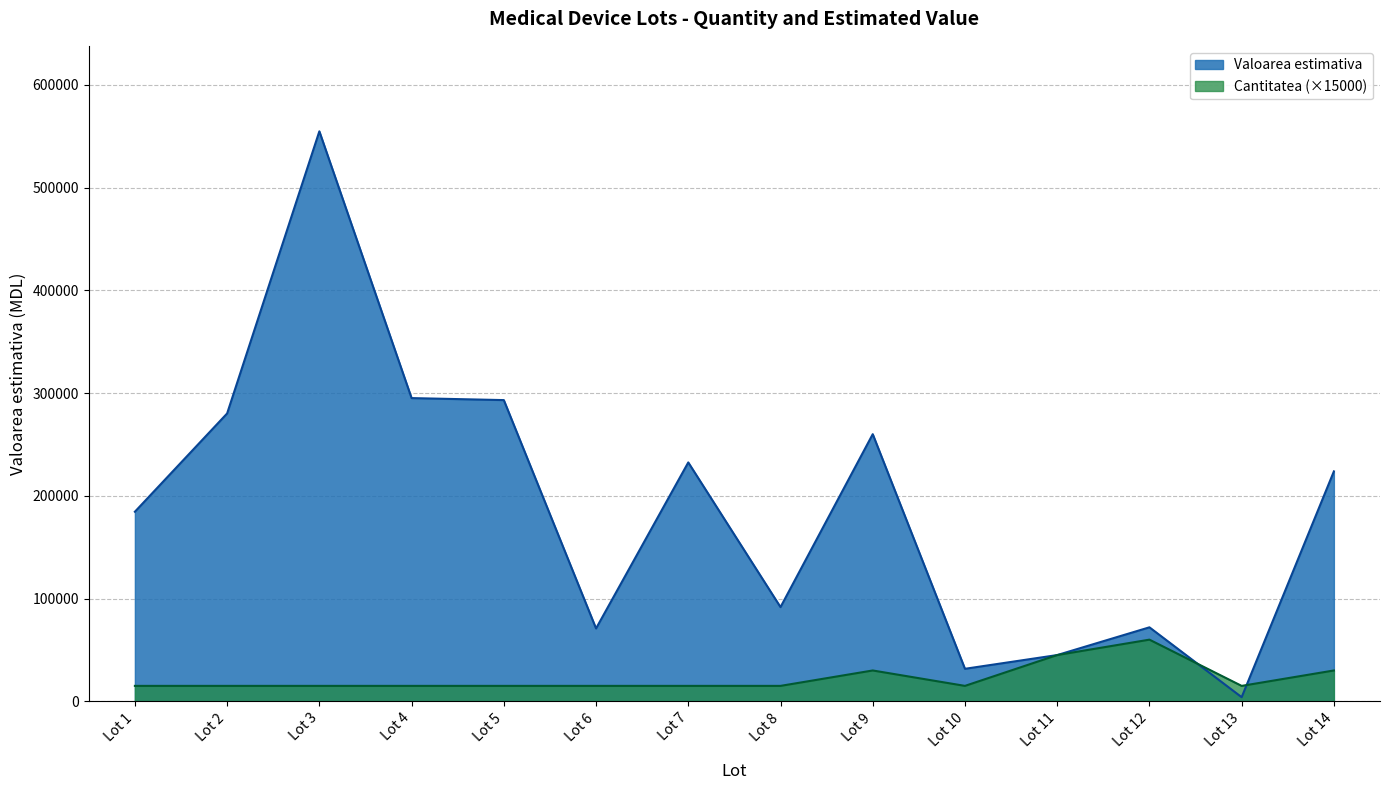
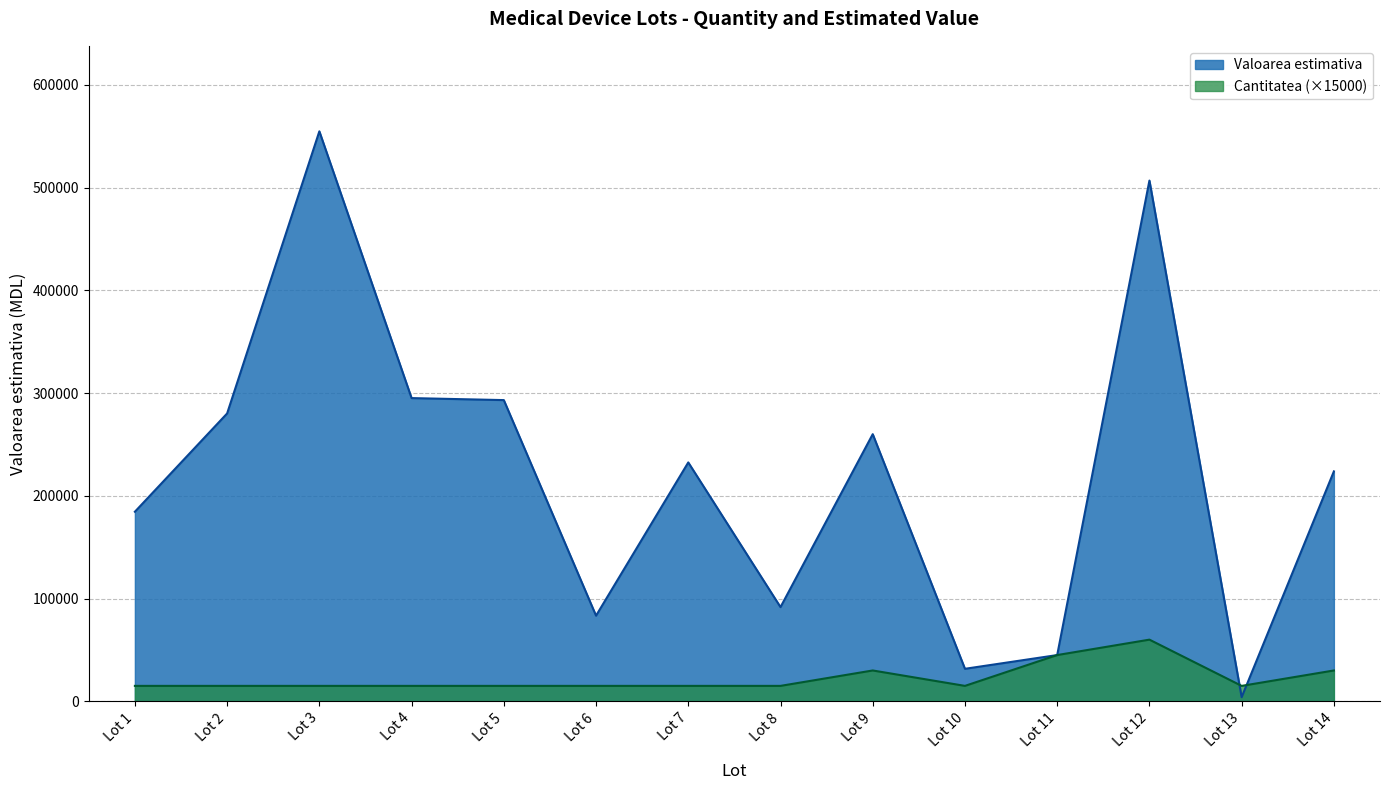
Valoarea estimativa, Lot 6: 71000 -> 83000
Valoarea estimativa, Lot 12: 72000 -> 507000
